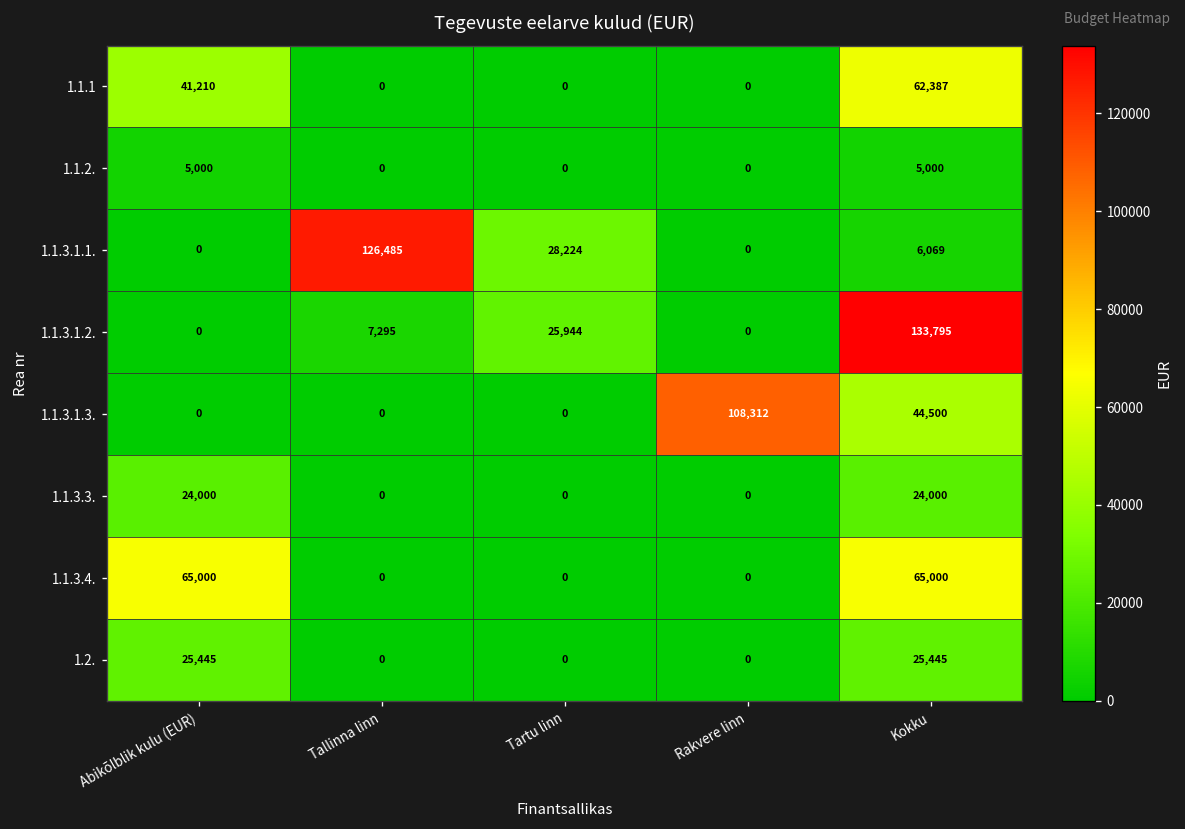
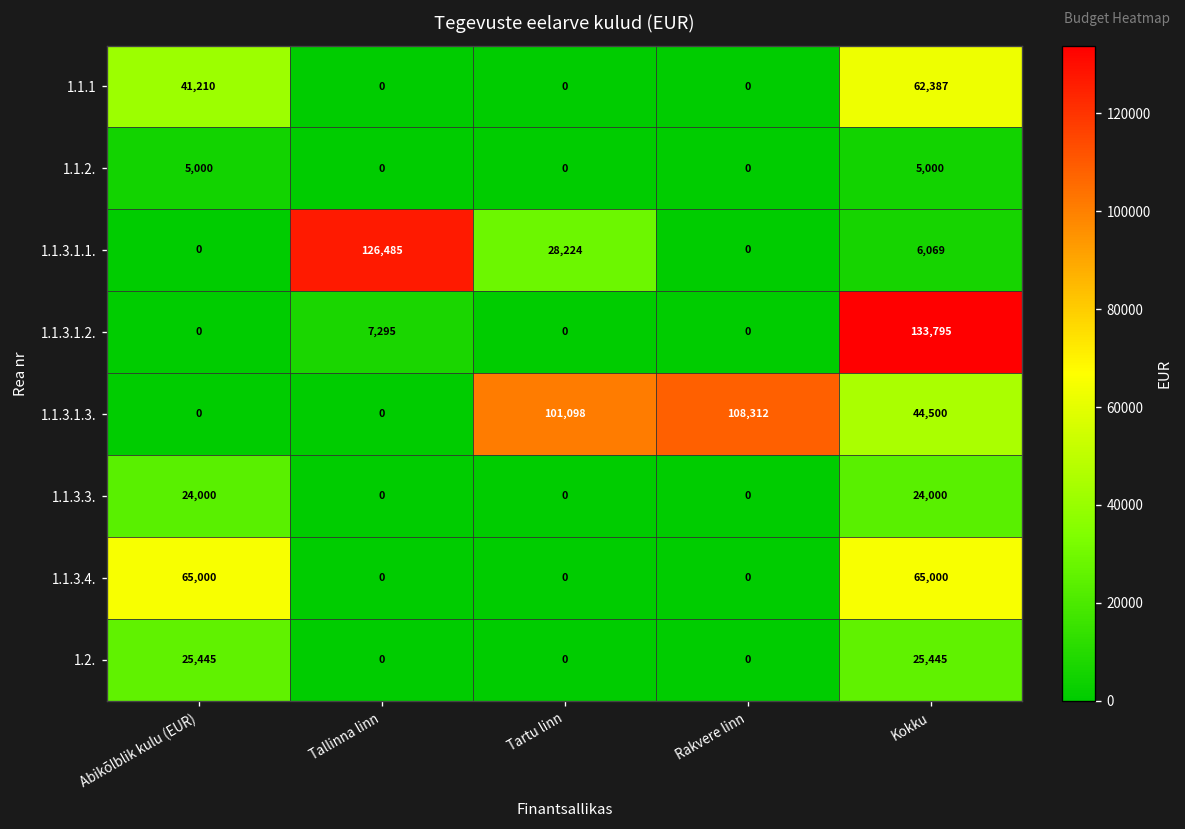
1.1.3.1.2., Tartu linn: 25,944 -> 0
1.1.3.1.3., Tartu linn: 0 -> 101,098
